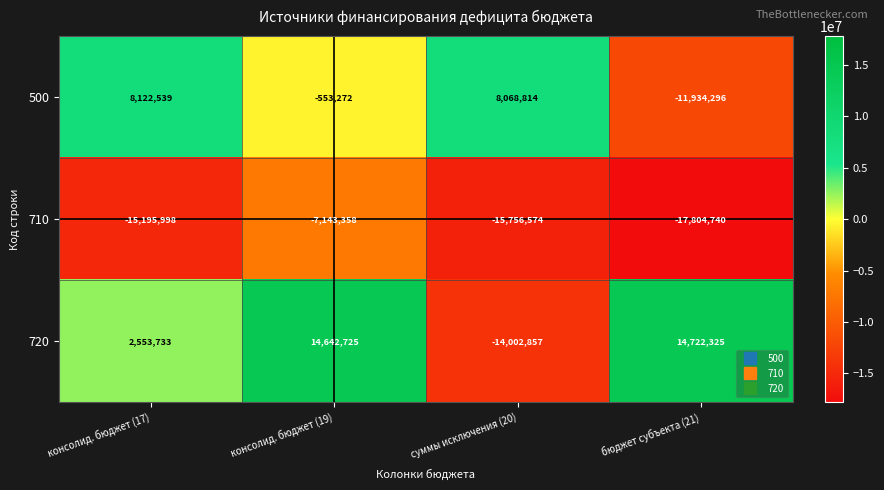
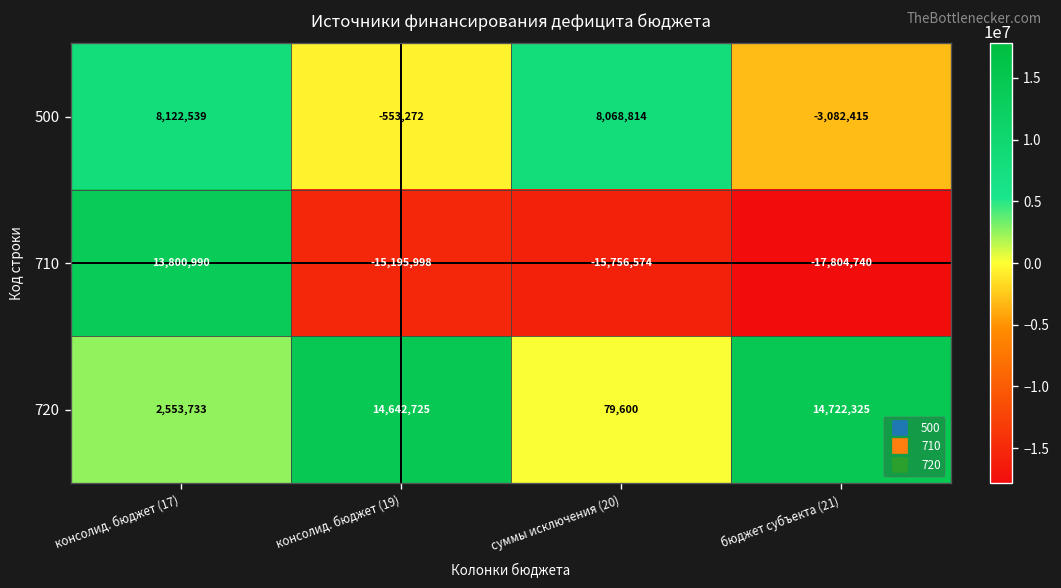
500, бюджет субъекта (21): -11,934,296 -> -3,082,415
710, консолид. бюджет (17): -15,195,998 -> 13,800,990
710, консолид. бюджет (19): -7,143,358 -> -15,195,998
720, суммы исключения (20): -14,002,857 -> 79,600
